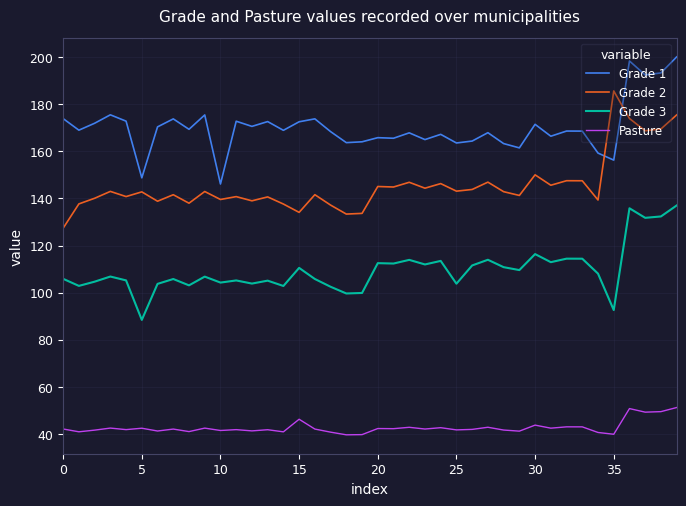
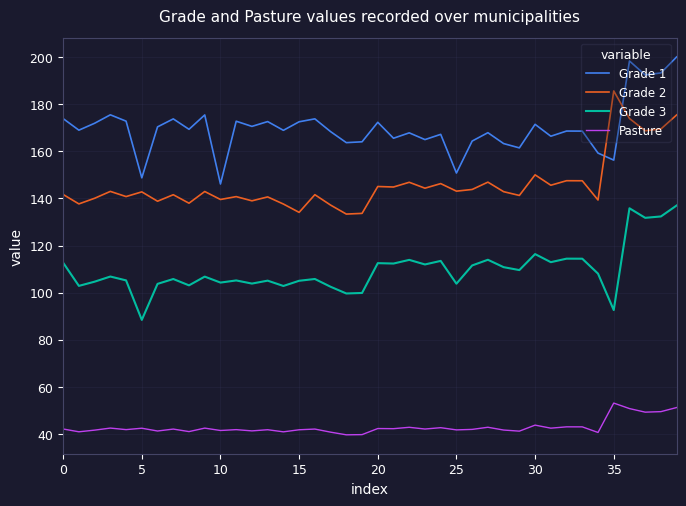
Grade 2, 0: 127 -> 142
Grade 3, 0: 106 -> 113
Grade 3, 15: 110 -> 105
Pasture, 15: 46 -> 42
Grade 1, 20: 166 -> 172
Grade 1, 25: 164 -> 151
Pasture, 35: 40 -> 53
